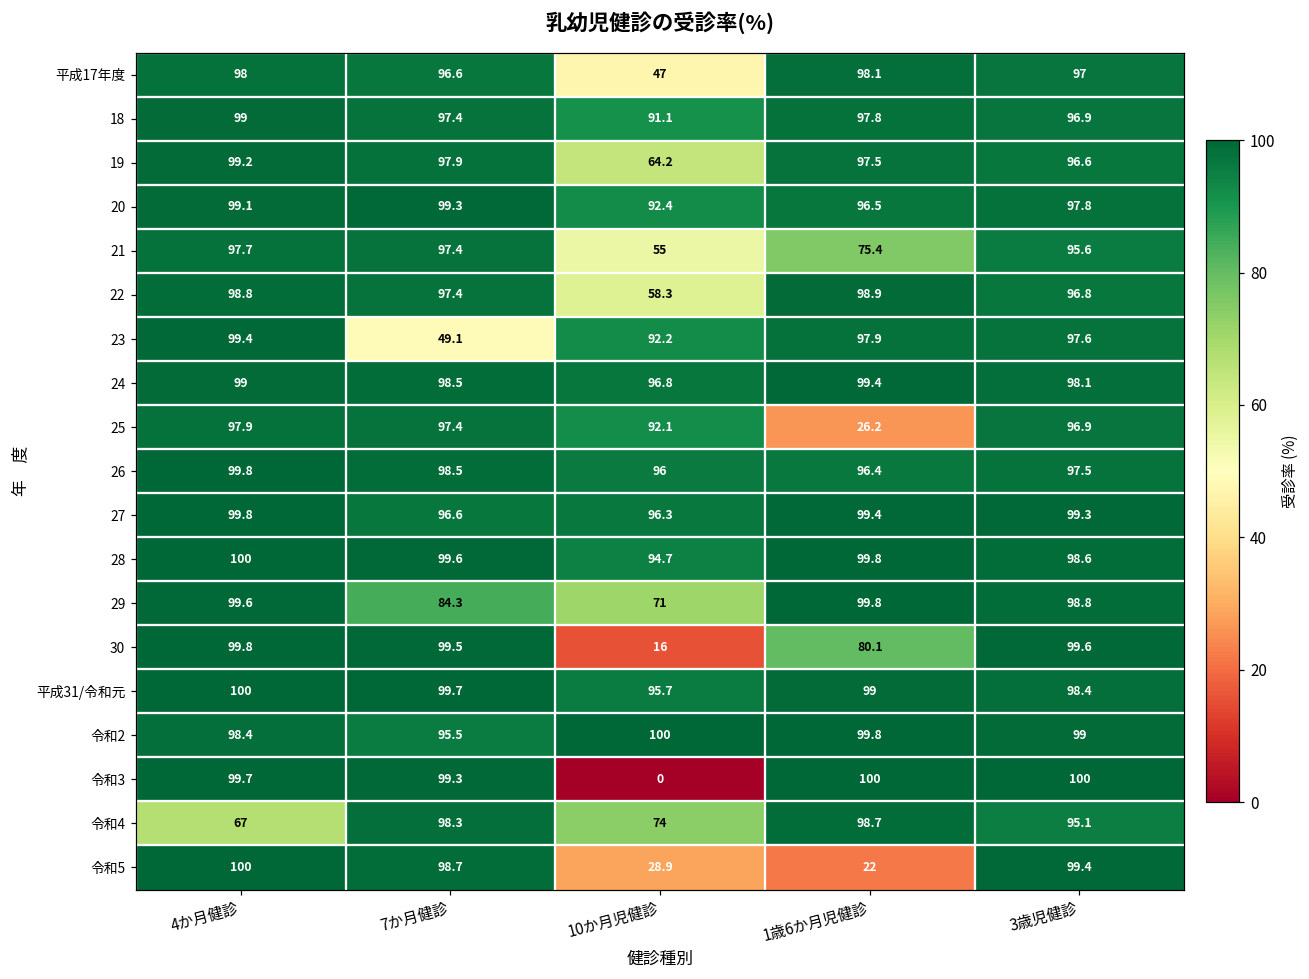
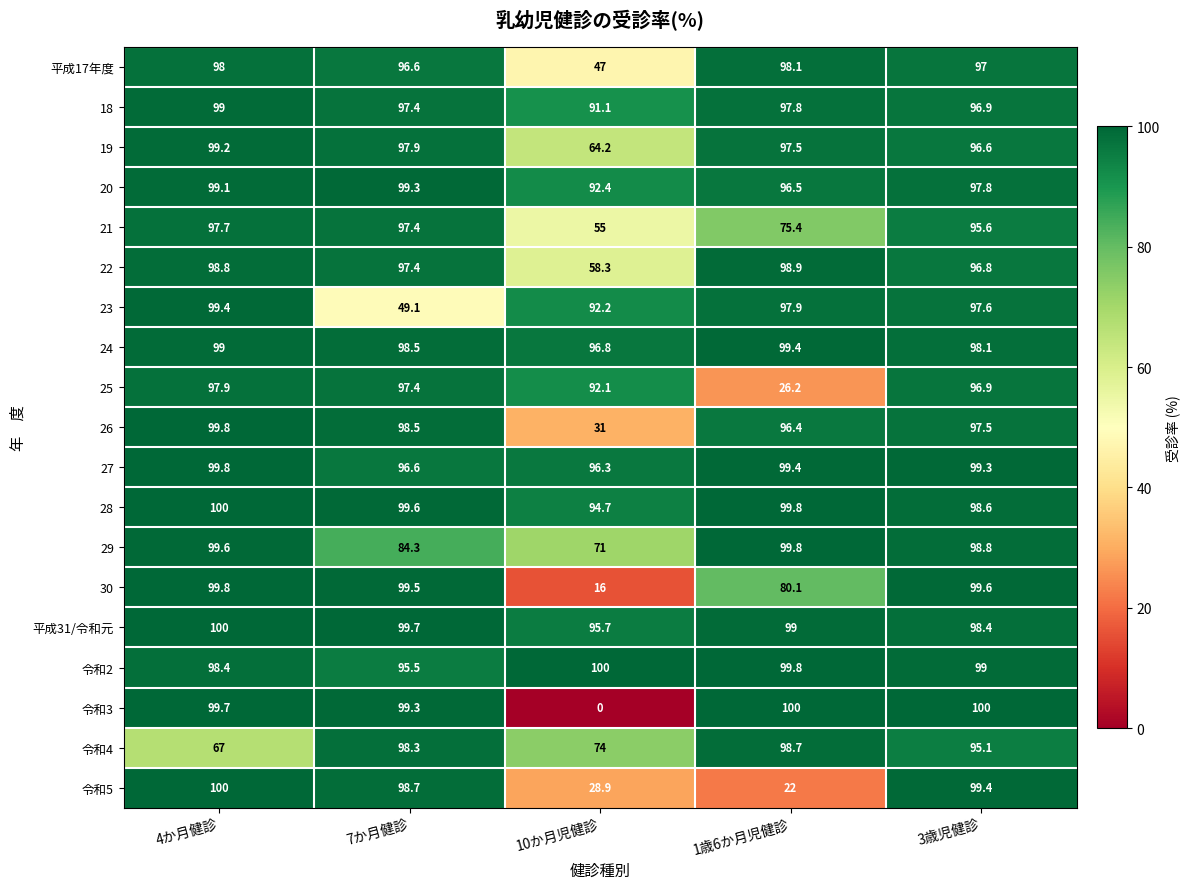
26, 10か月児健診: 96 -> 31
